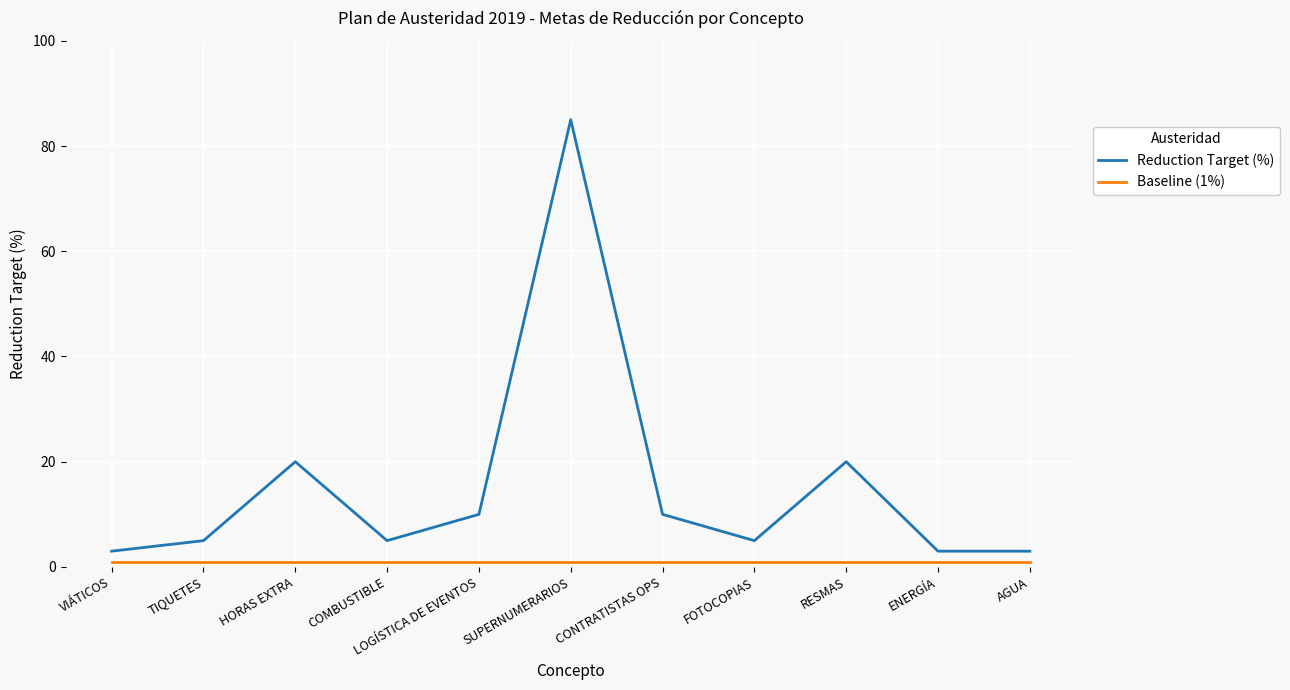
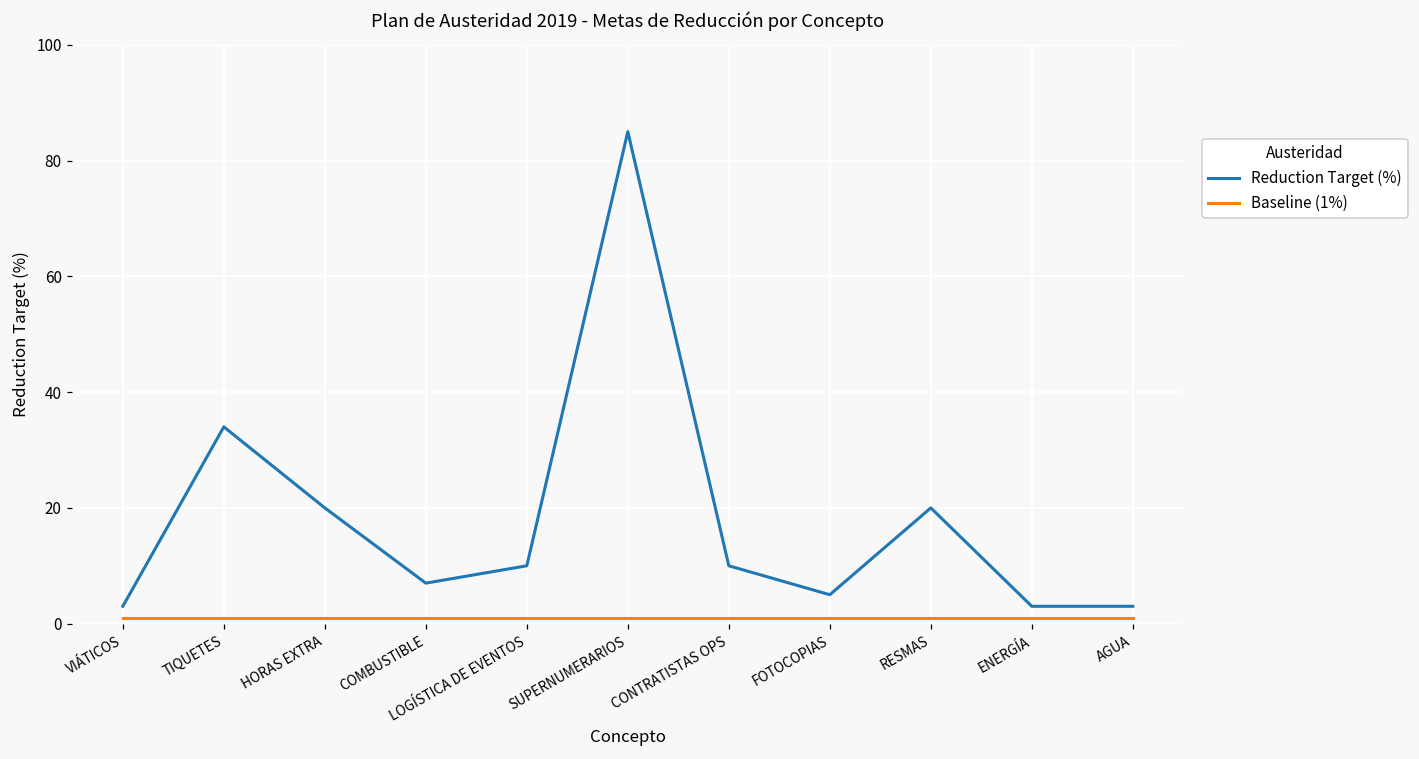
Reduction Target (%), TIQUETES: 5 -> 34
Reduction Target (%), COMBUSTIBLE: 5 -> 7
